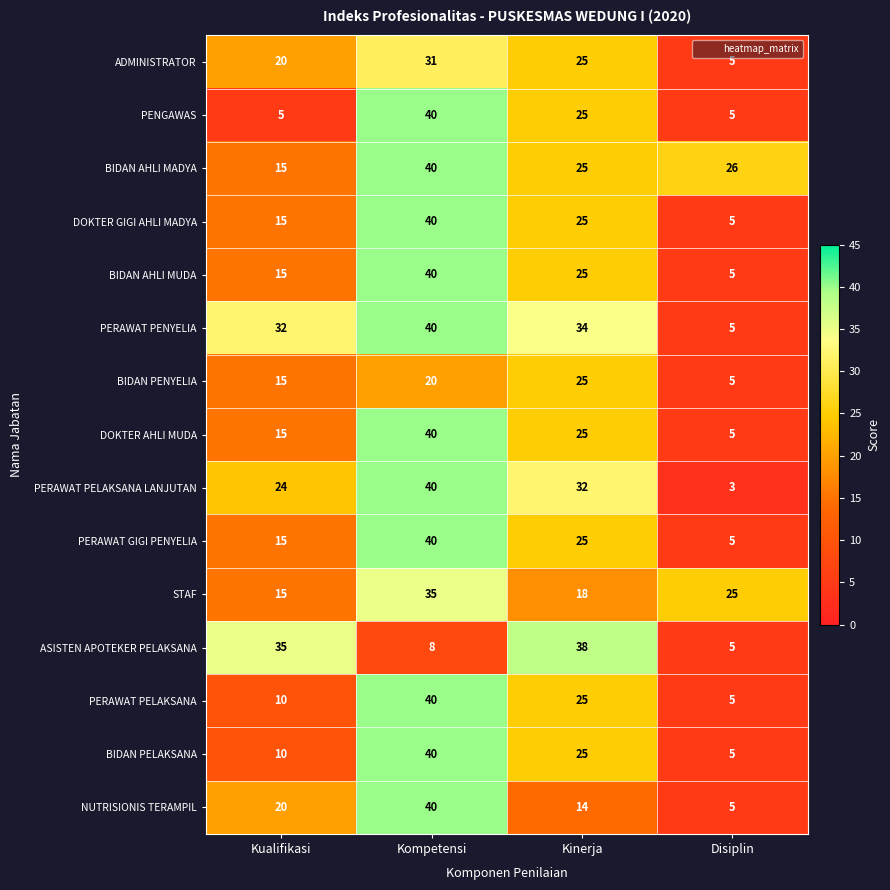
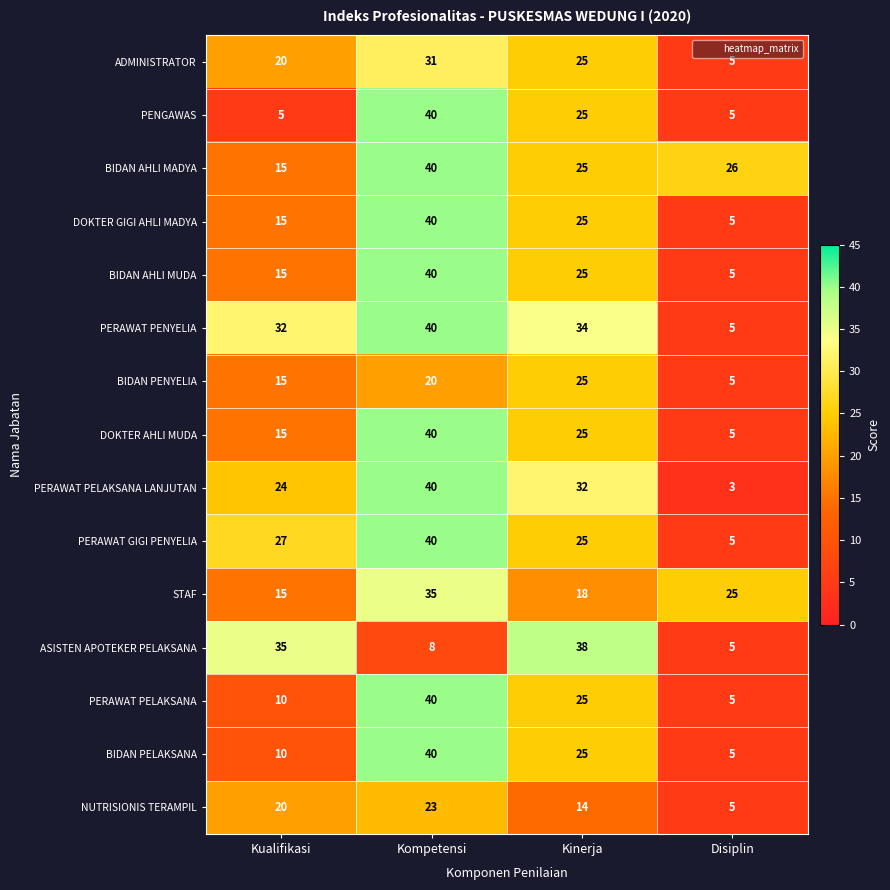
PERAWAT GIGI PENYELIA, Kualifikasi: 15 -> 27
NUTRISIONIS TERAMPIL, Kompetensi: 40 -> 23
